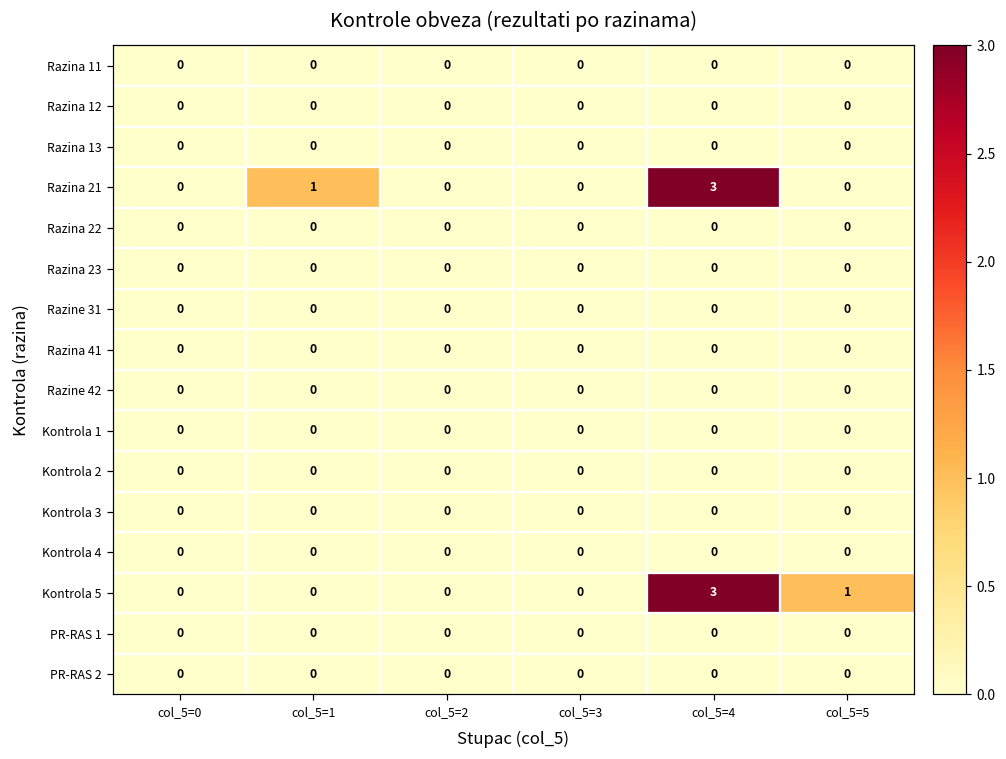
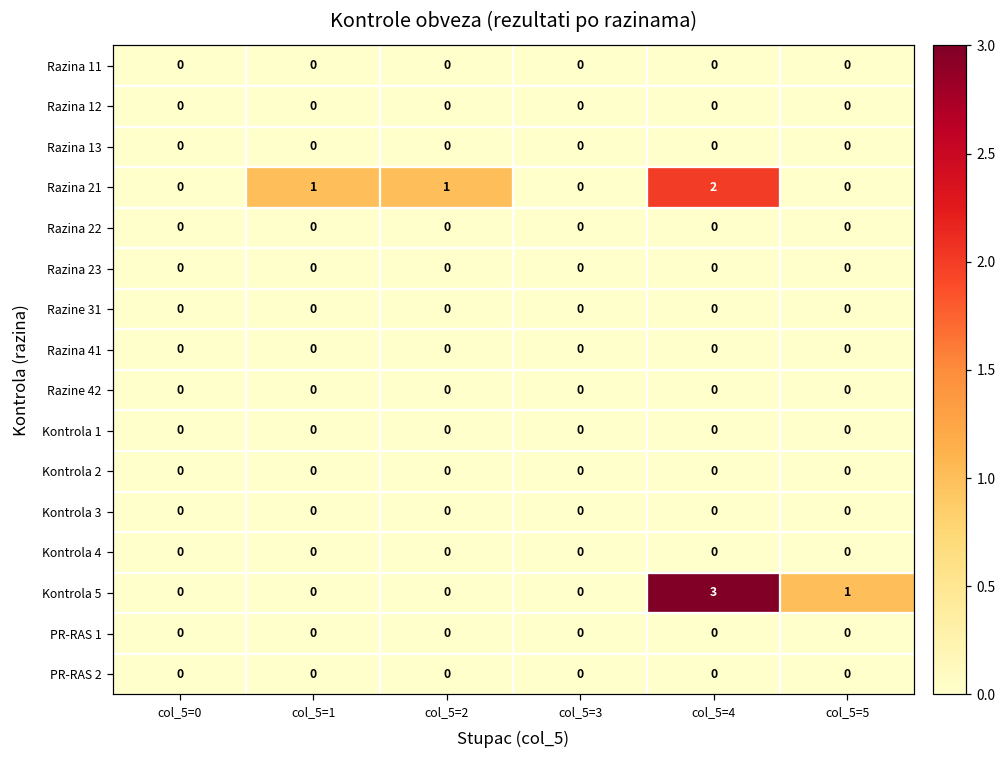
Razina 21, col_5=2: 0 -> 1
Razina 21, col_5=4: 3 -> 2
